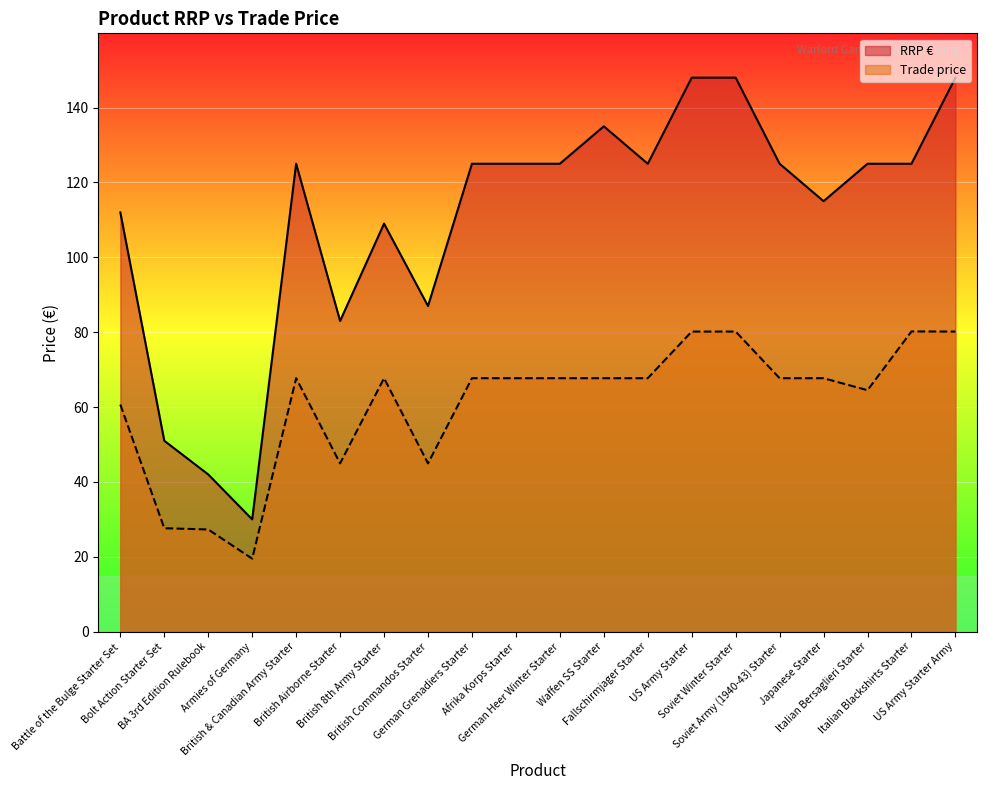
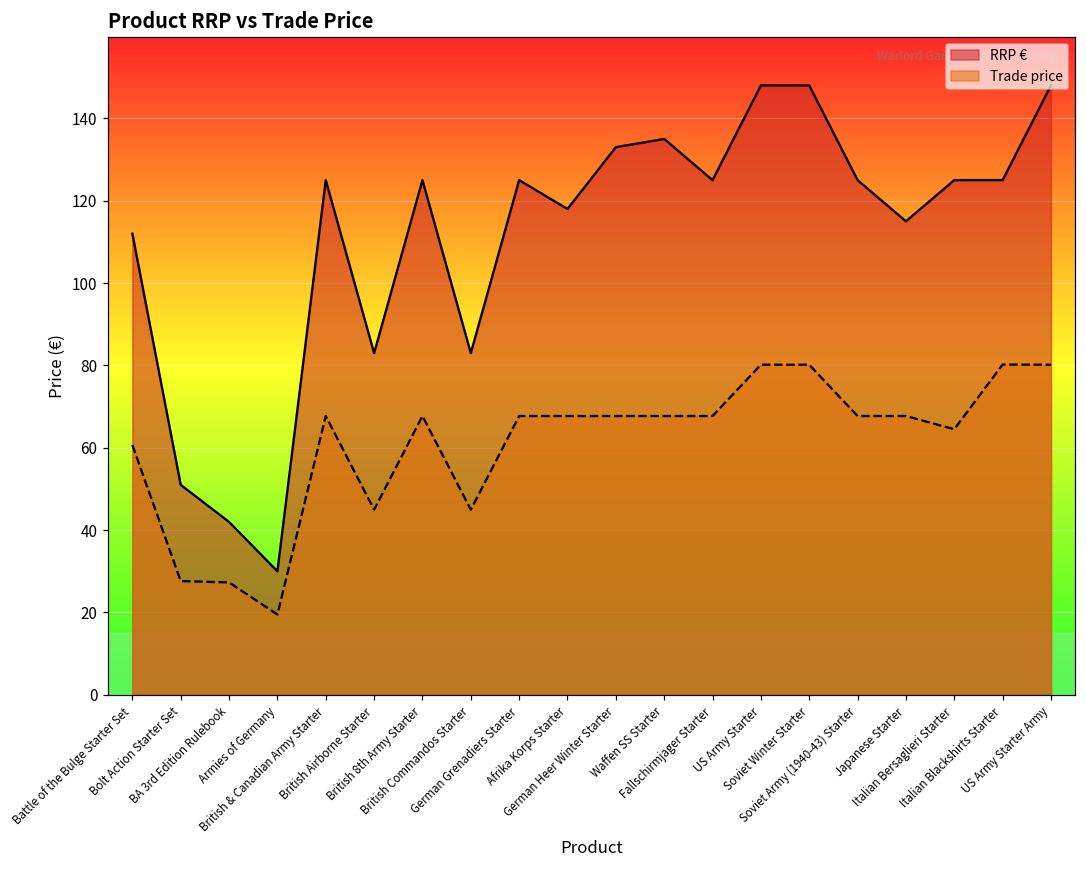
RRP €, British 8th Army Starter: 109 -> 125
RRP €, British Commandos Starter: 87 -> 83
RRP €, Afrika Korps Starter: 125 -> 118
RRP €, German Heer Winter Starter: 125 -> 133
